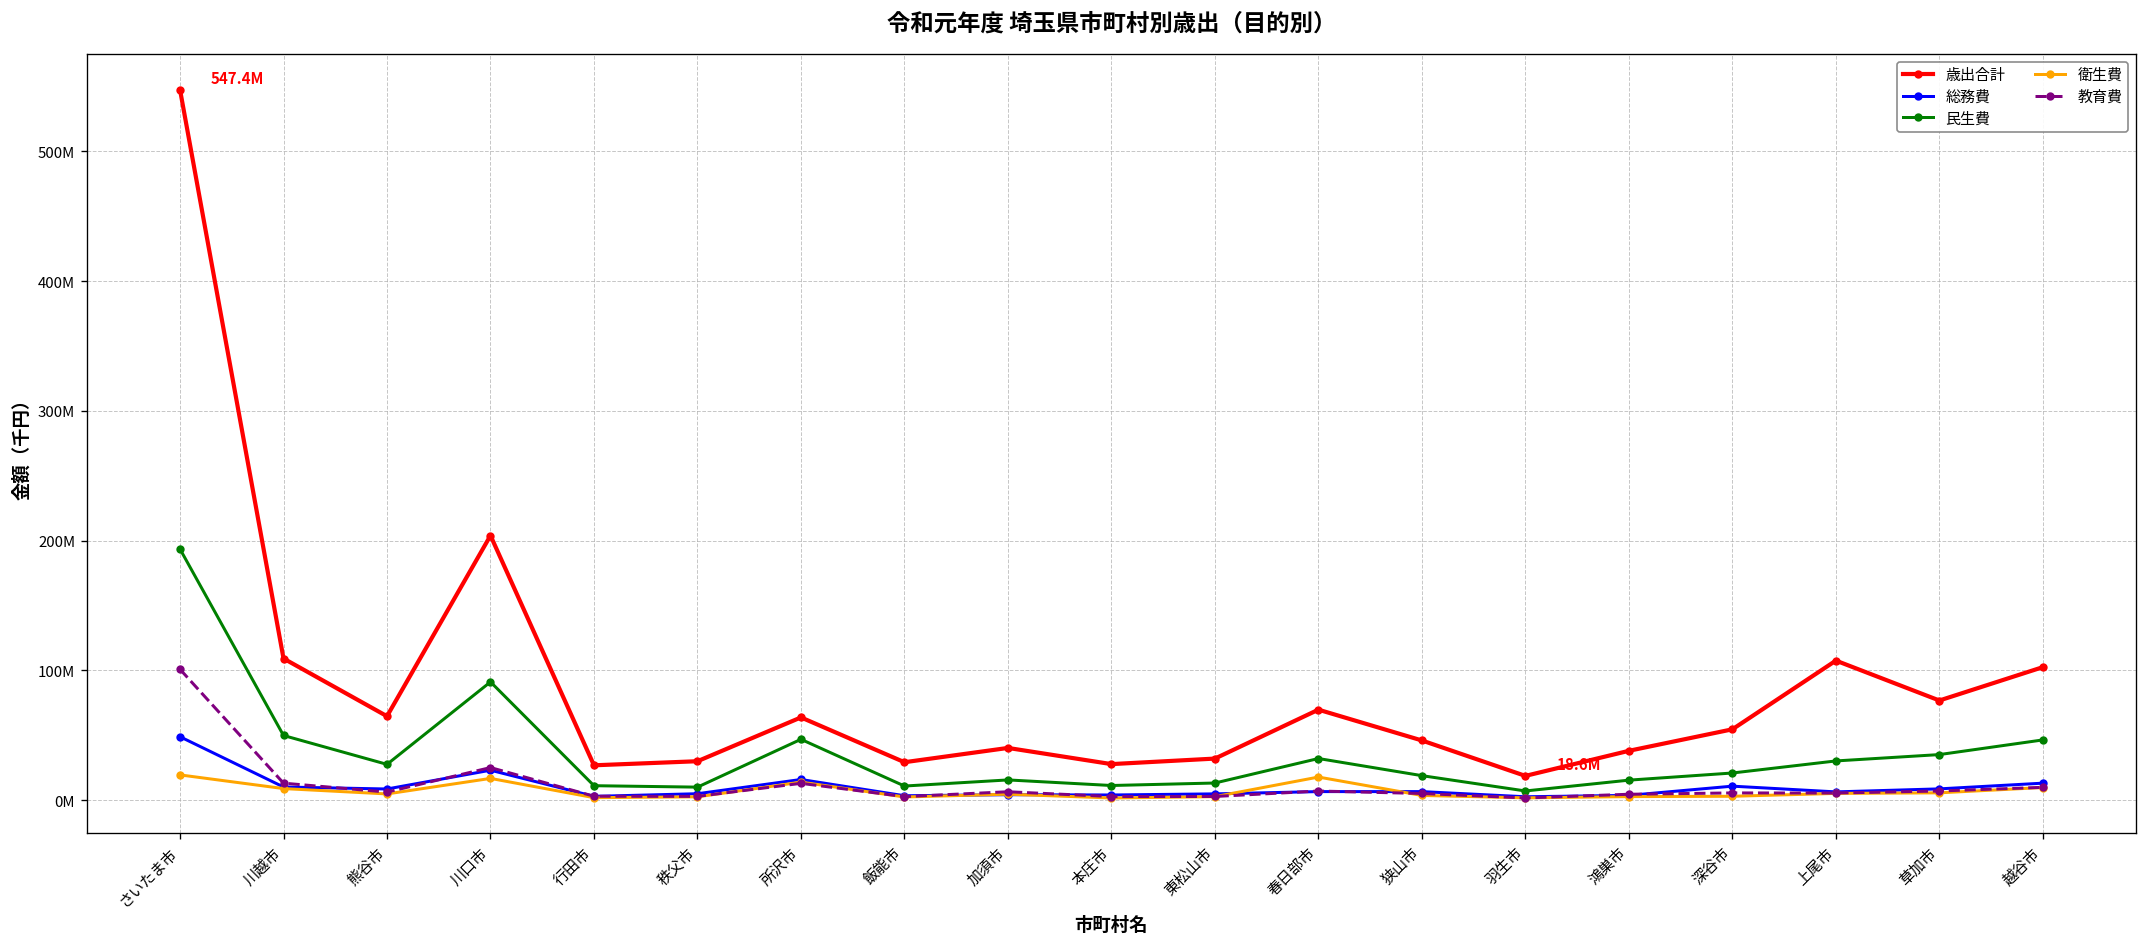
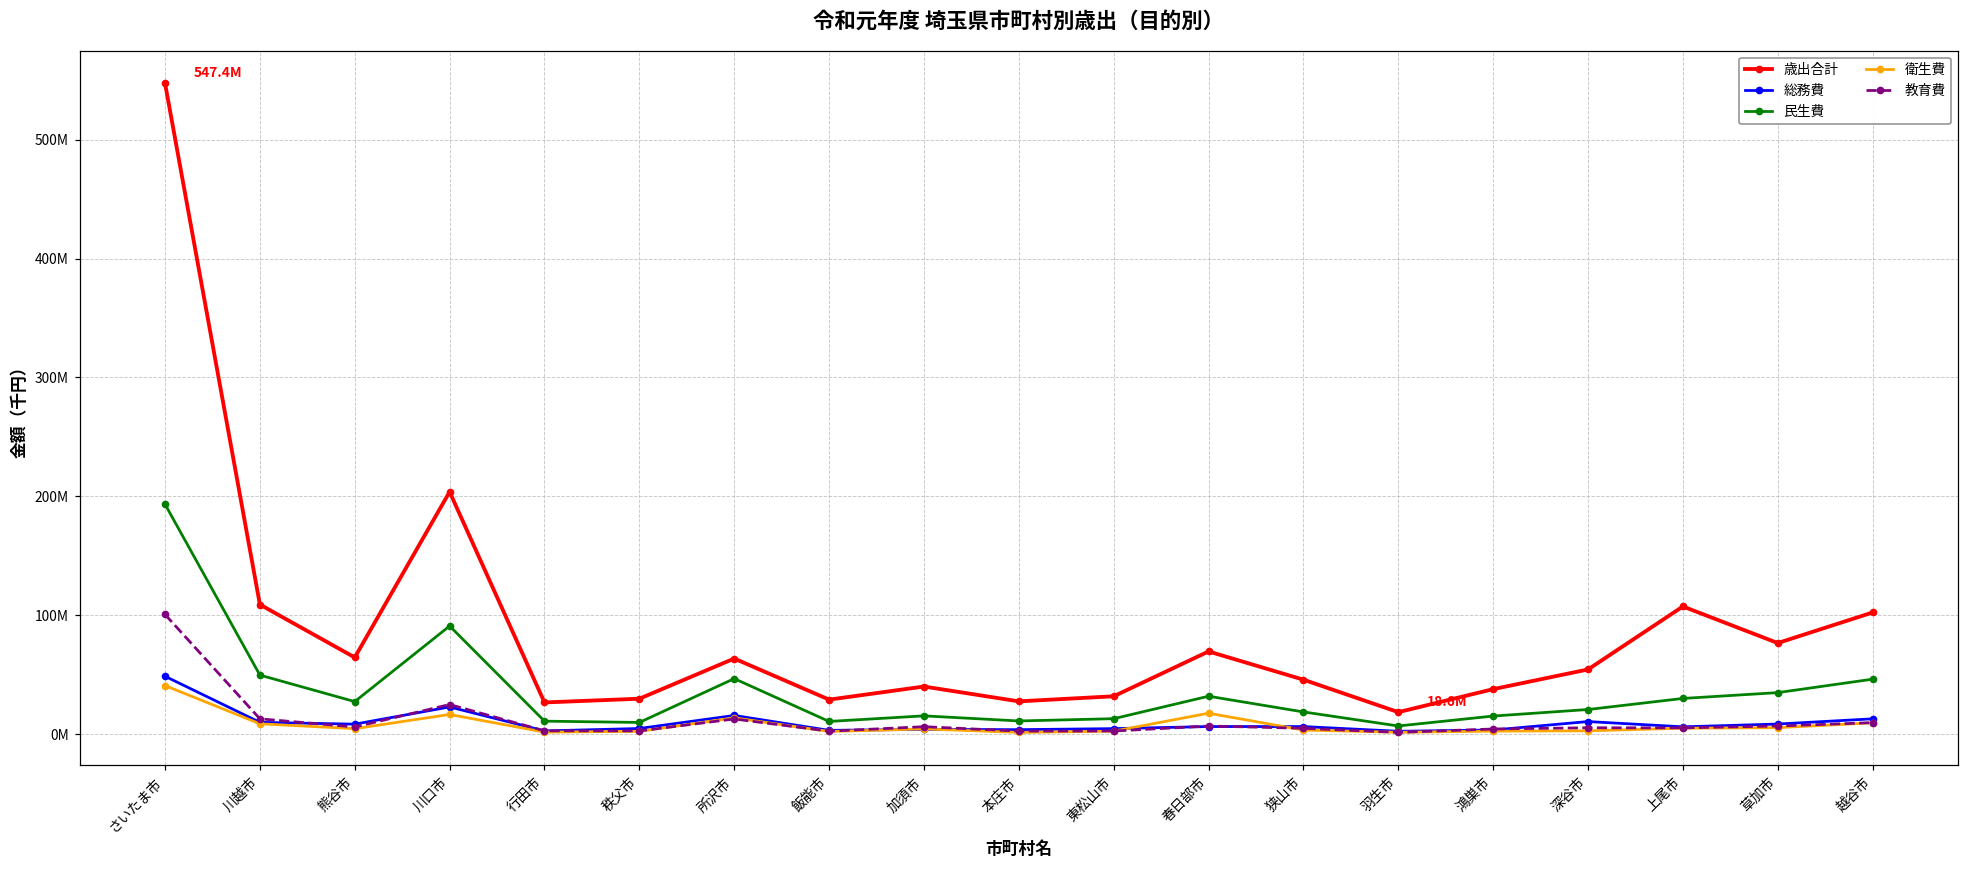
衛生費, さいたま市: 19000000 -> 41000000
